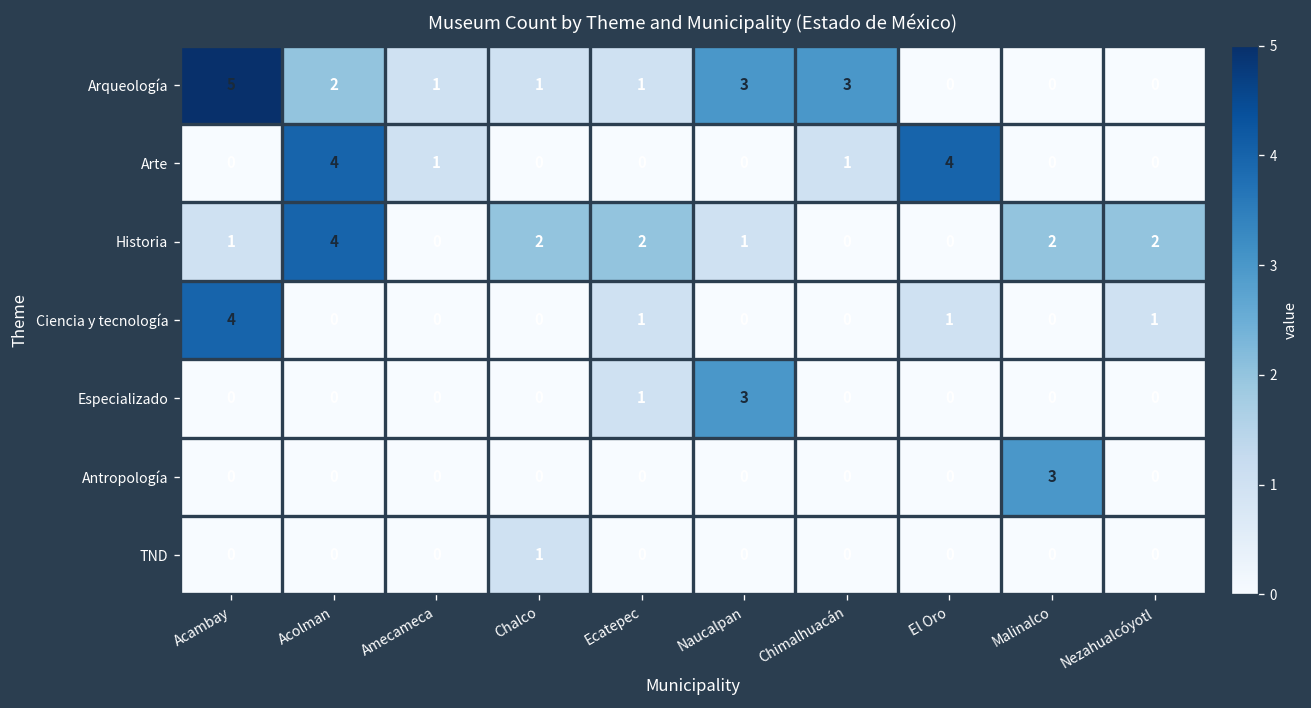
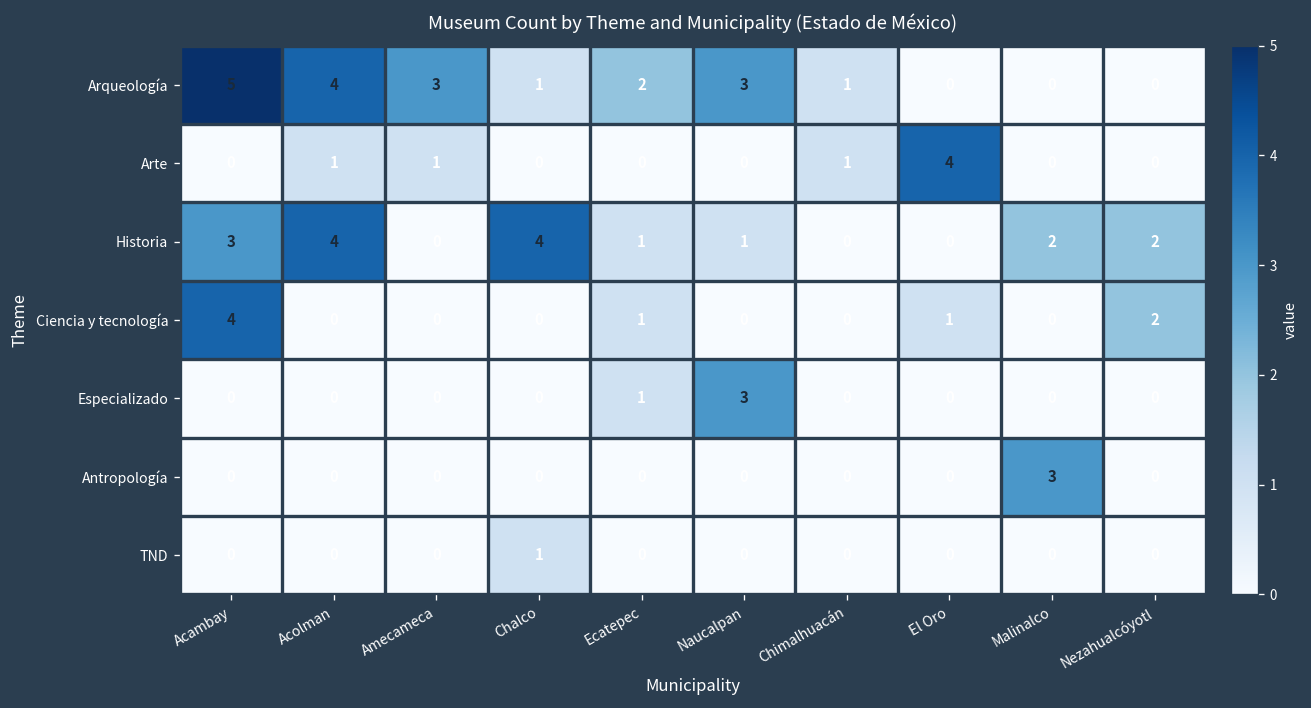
Arqueología, Acolman: 2 -> 4
Arqueología, Amecameca: 1 -> 3
Arqueología, Ecatepec: 1 -> 2
Arqueología, Chimalhuacán: 3 -> 1
Arte, Acolman: 4 -> 1
Historia, Acambay: 1 -> 3
Historia, Chalco: 2 -> 4
Historia, Ecatepec: 2 -> 1
Ciencia y tecnología, Nezahualcóyotl: 1 -> 2
